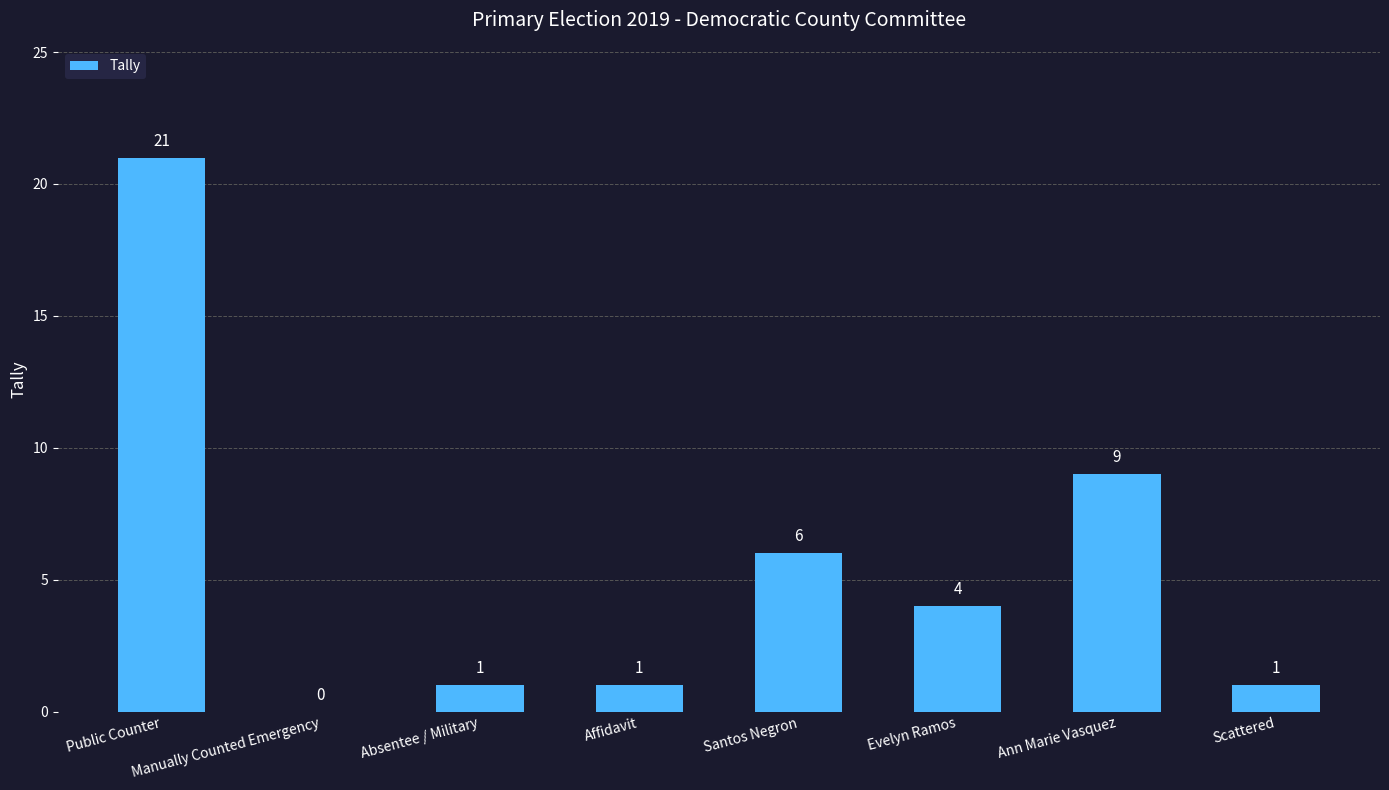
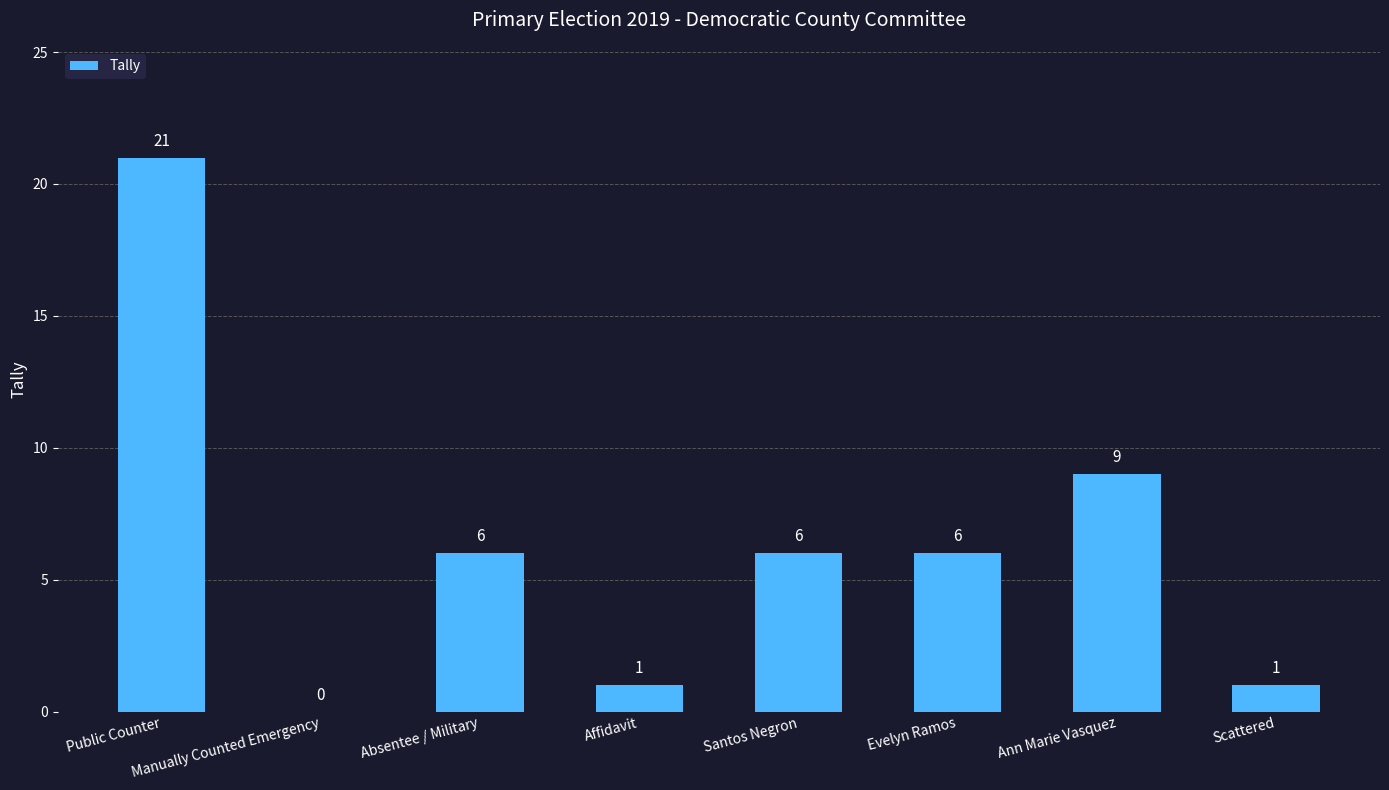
Absentee / Military: 1 -> 6
Evelyn Ramos: 4 -> 6
